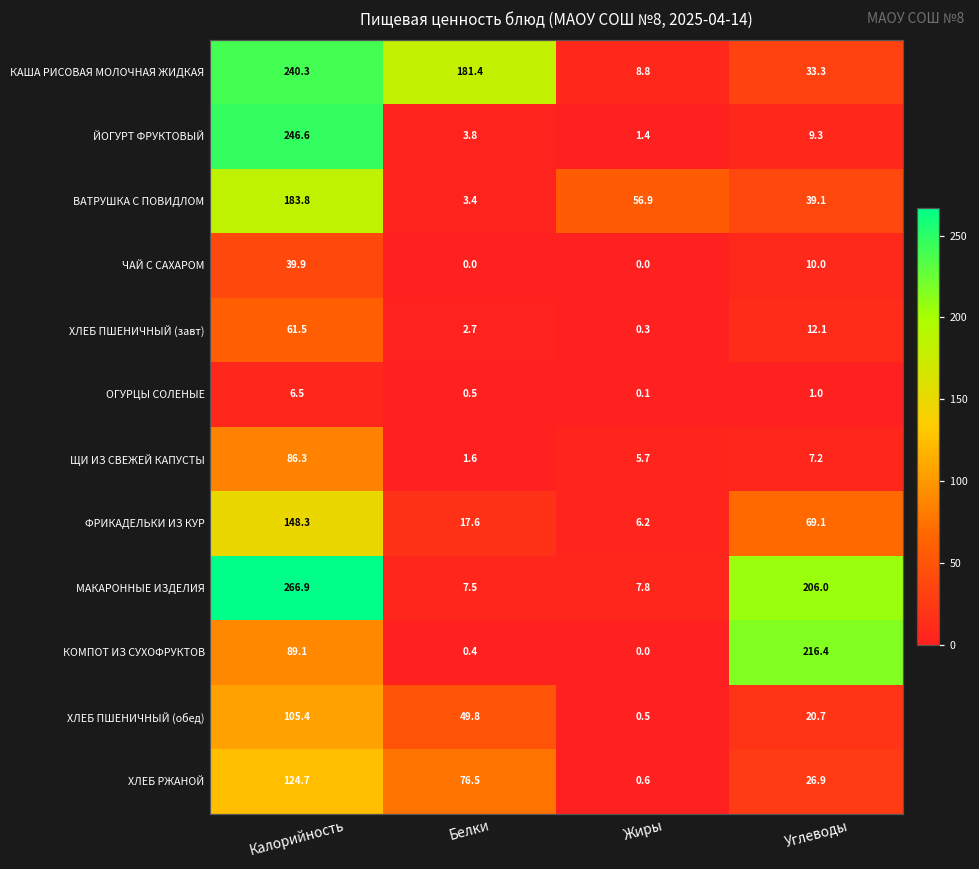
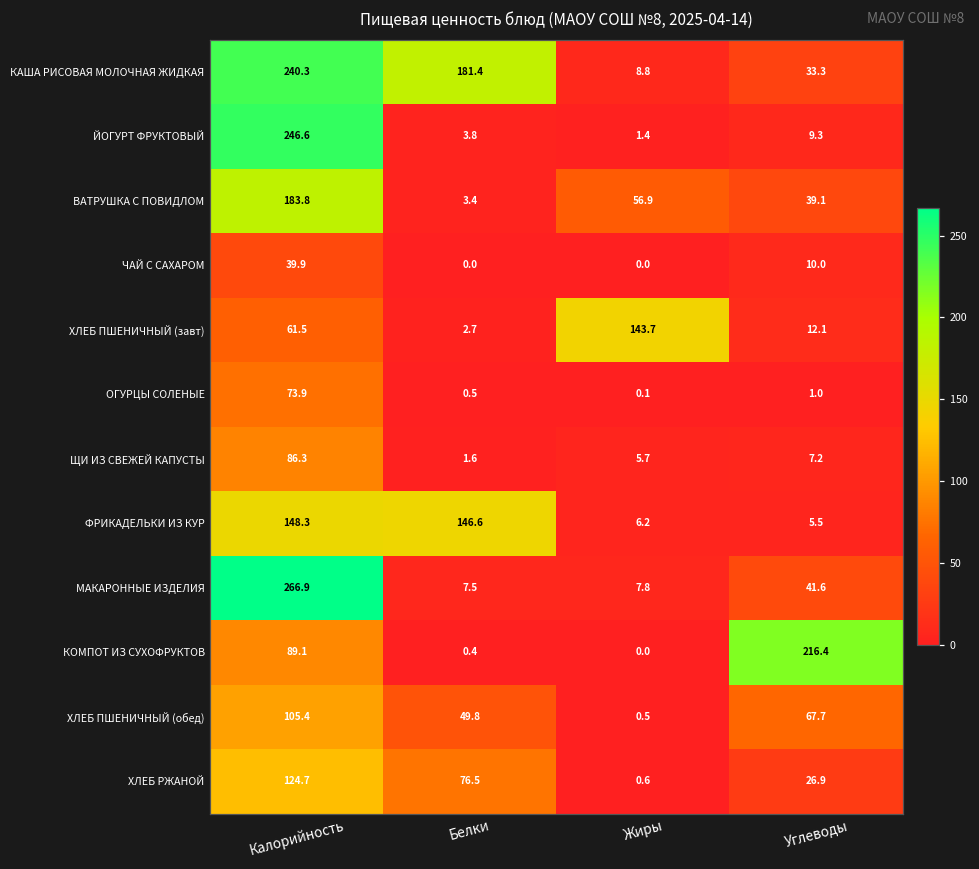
ХЛЕБ ПШЕНИЧНЫЙ (завт), Жиры: 0.3 -> 143.7
ОГУРЦЫ СОЛЕНЫЕ, Калорийность: 6.5 -> 73.9
ФРИКАДЕЛЬКИ ИЗ КУР, Белки: 17.6 -> 146.6
ФРИКАДЕЛЬКИ ИЗ КУР, Углеводы: 69.1 -> 5.5
МАКАРОННЫЕ ИЗДЕЛИЯ, Углеводы: 206.0 -> 41.6
ХЛЕБ ПШЕНИЧНЫЙ (обед), Углеводы: 20.7 -> 67.7
